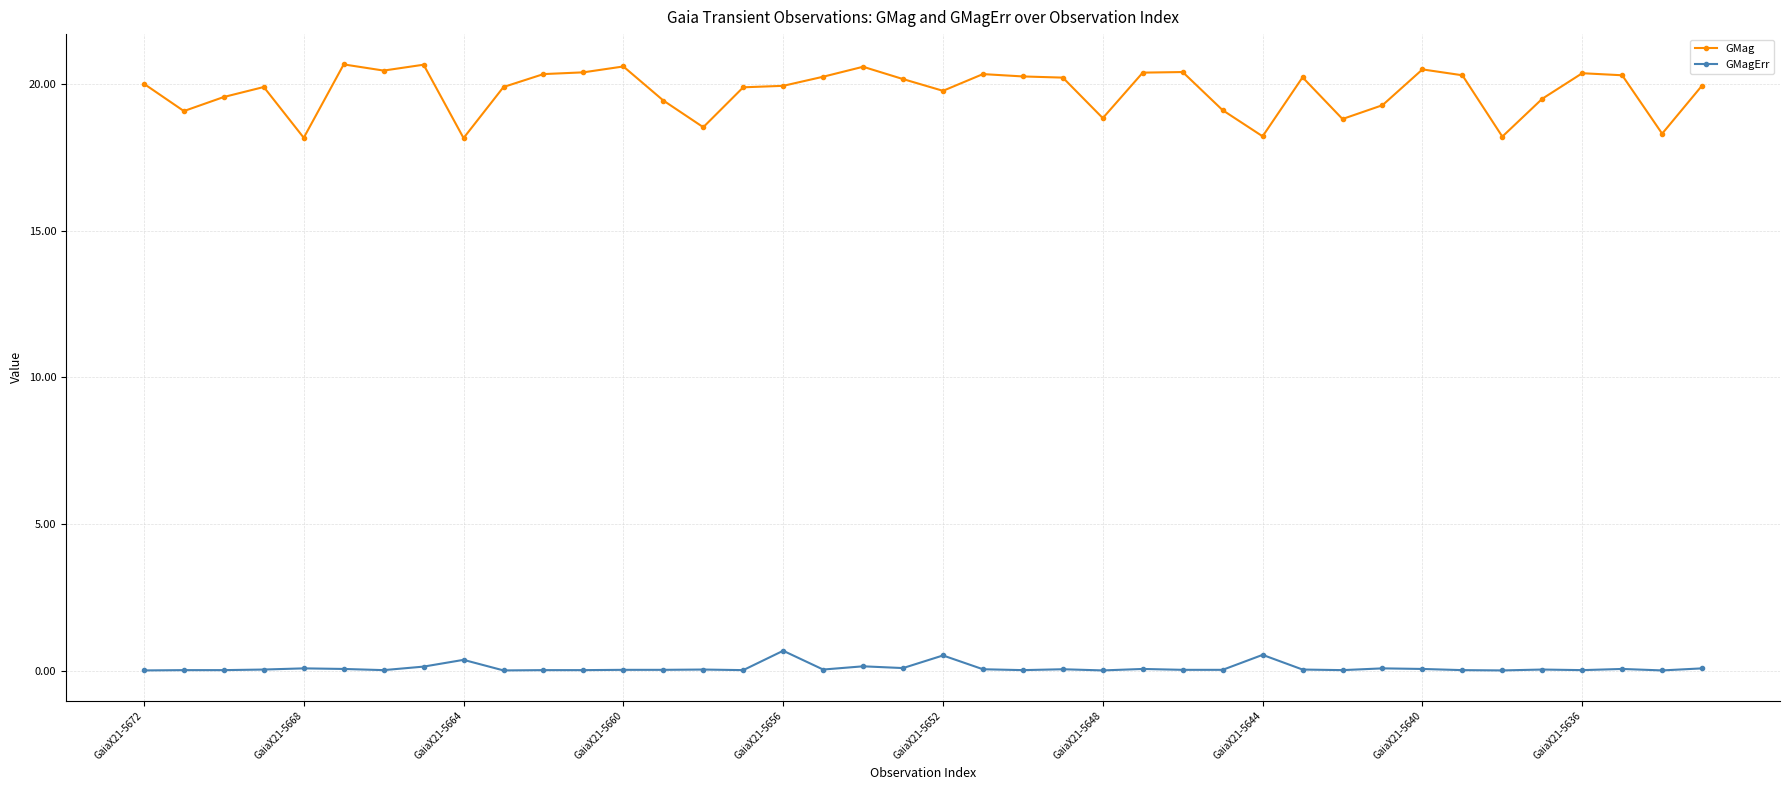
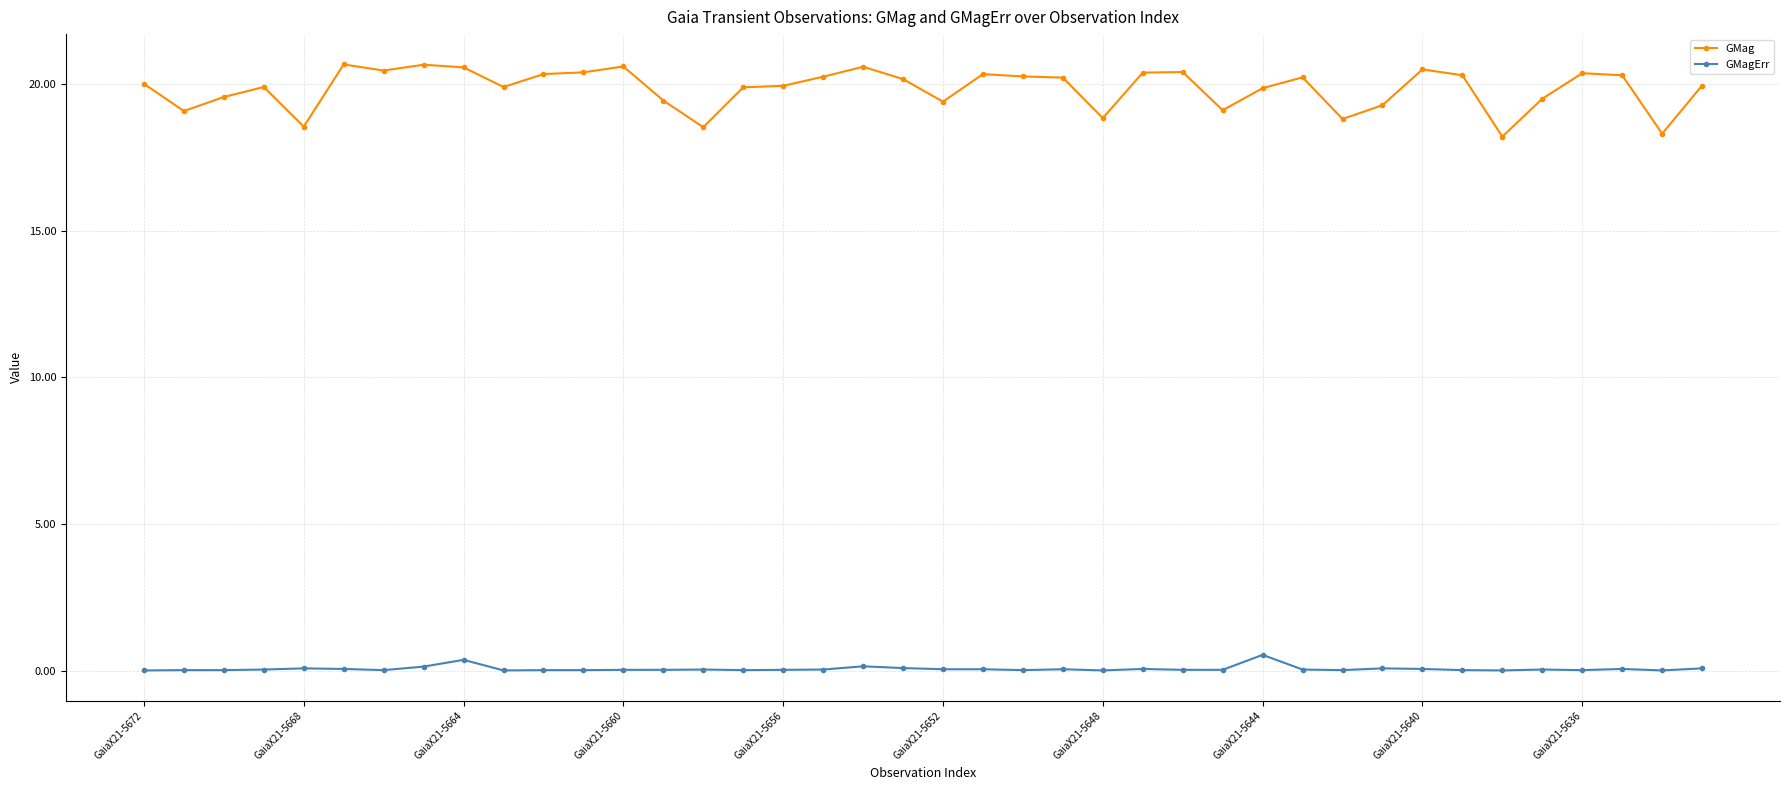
GMag, GaiaX21-5668: 18.2 -> 18.5
GMag, GaiaX21-5664: 18.2 -> 20.6
GMagErr, GaiaX21-5656: 0.7 -> 0.0
GMag, GaiaX21-5652: 19.8 -> 19.4
GMagErr, GaiaX21-5652: 0.5 -> 0.1
GMag, GaiaX21-5644: 18.2 -> 19.9
